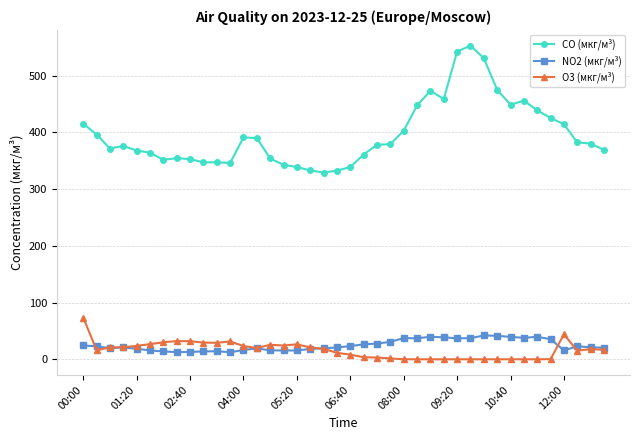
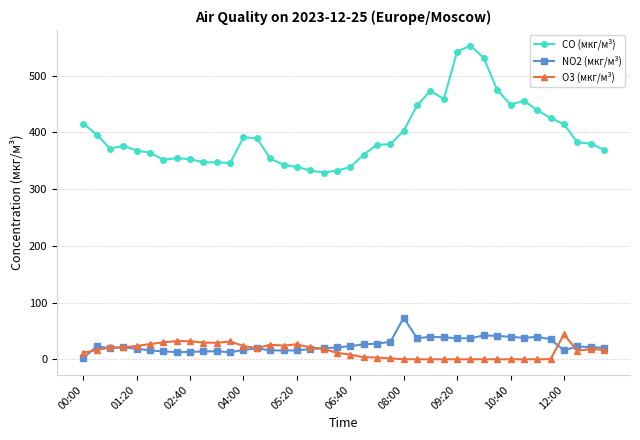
NO2 (мкг/м³), 00:00: 20 -> 0
O3 (мкг/м³), 00:00: 70 -> 10
NO2 (мкг/м³), 08:00: 40 -> 70
